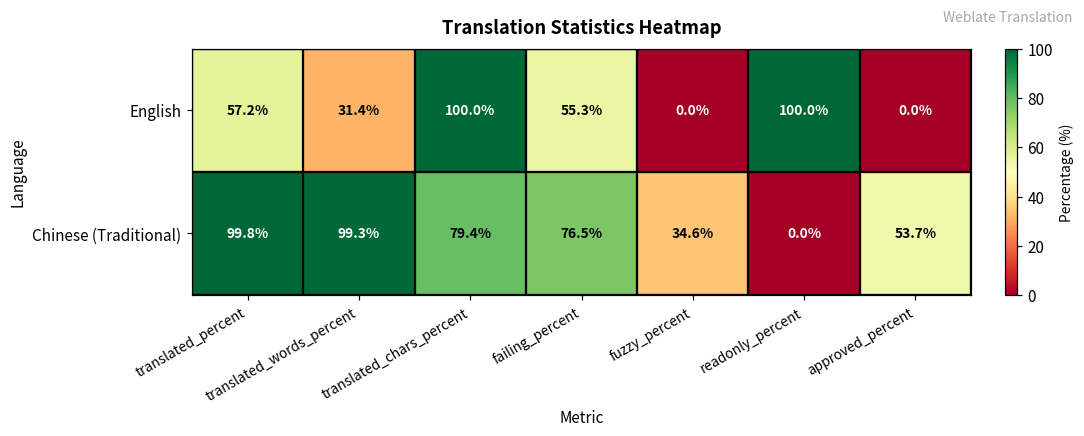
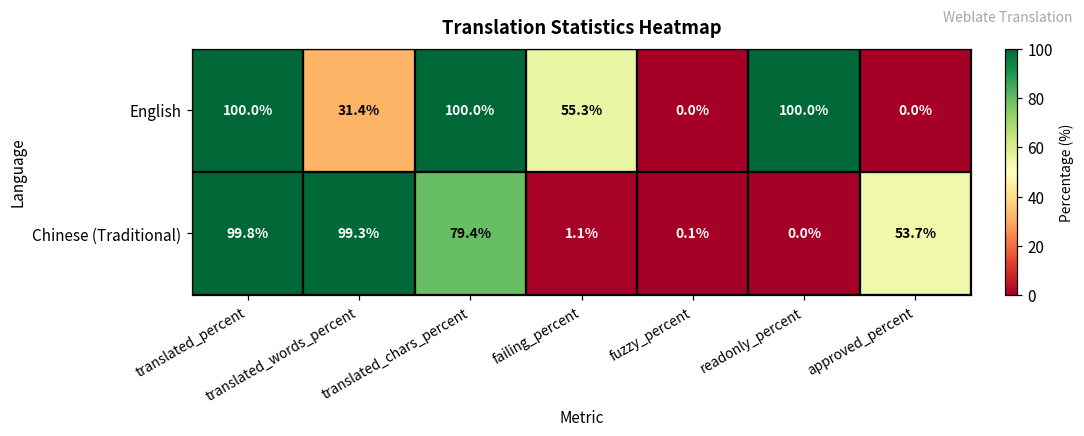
English, translated_percent: 57.2% -> 100.0%
Chinese (Traditional), failing_percent: 76.5% -> 1.1%
Chinese (Traditional), fuzzy_percent: 34.6% -> 0.1%
